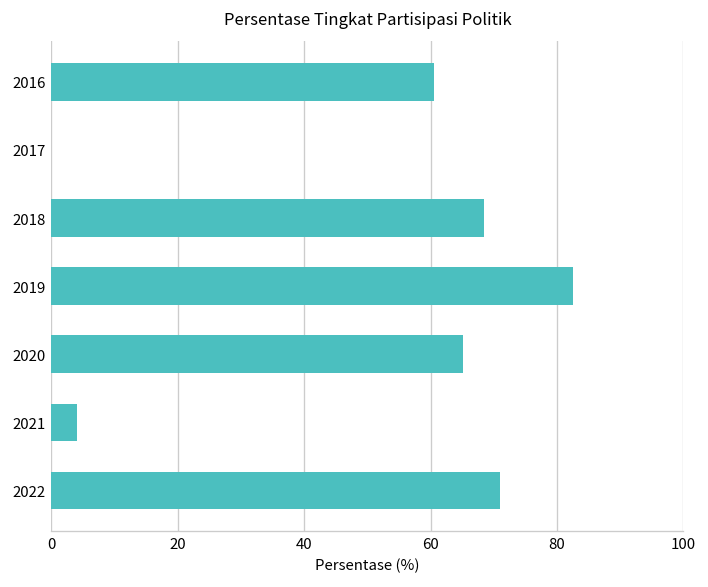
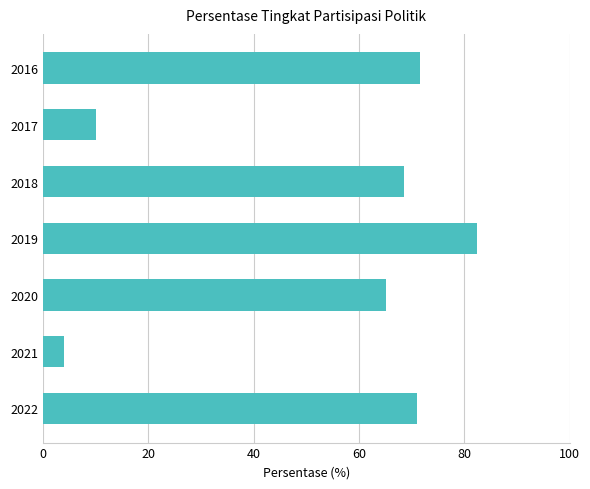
2016: 61 -> 72
2017: 0 -> 10
